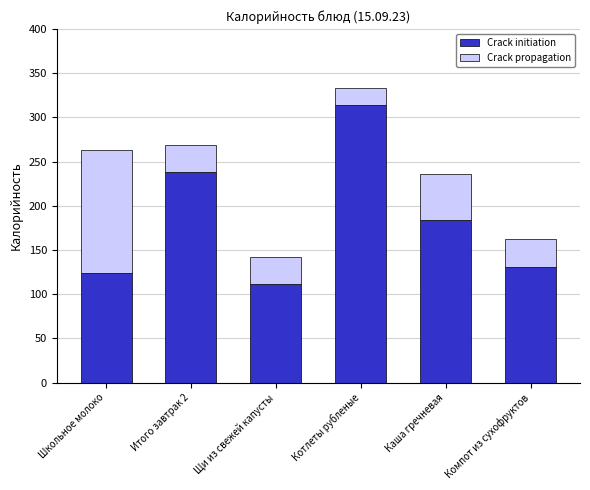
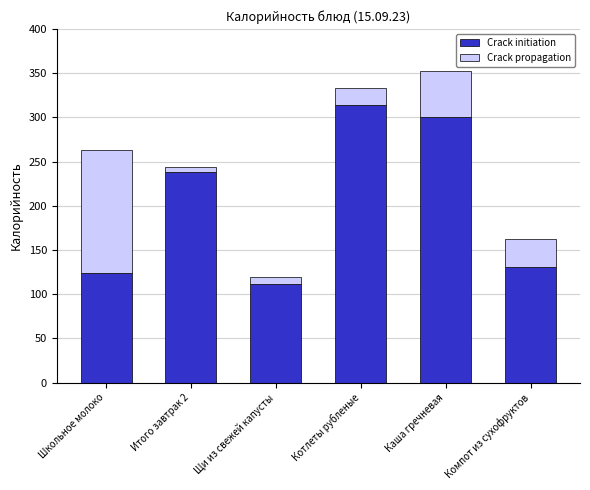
Crack propagation, Итого завтрак 2: 30 -> 10
Crack propagation, Щи из свежей капусты: 30 -> 10
Crack initiation, Каша гречневая: 180 -> 300
